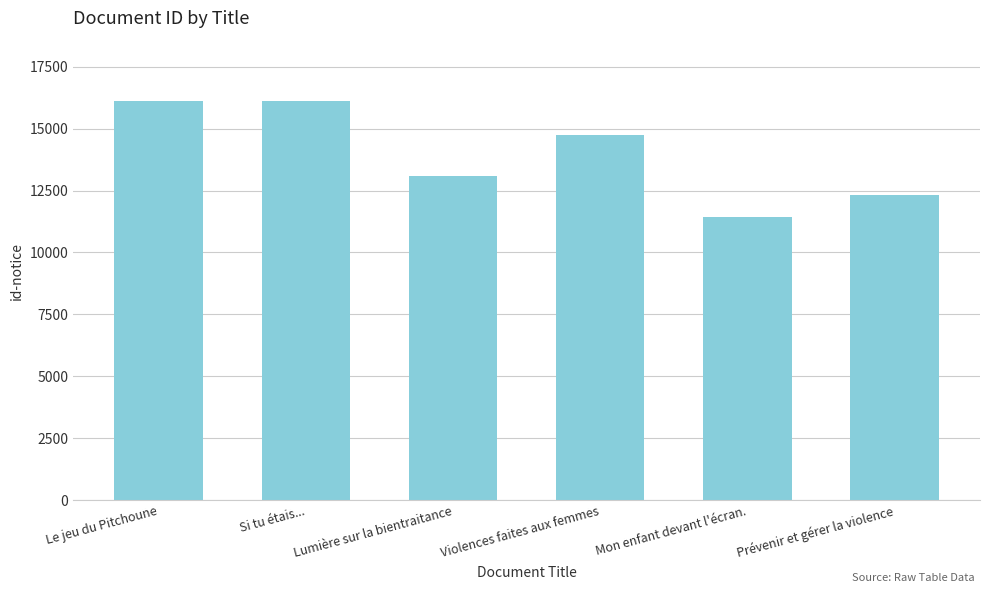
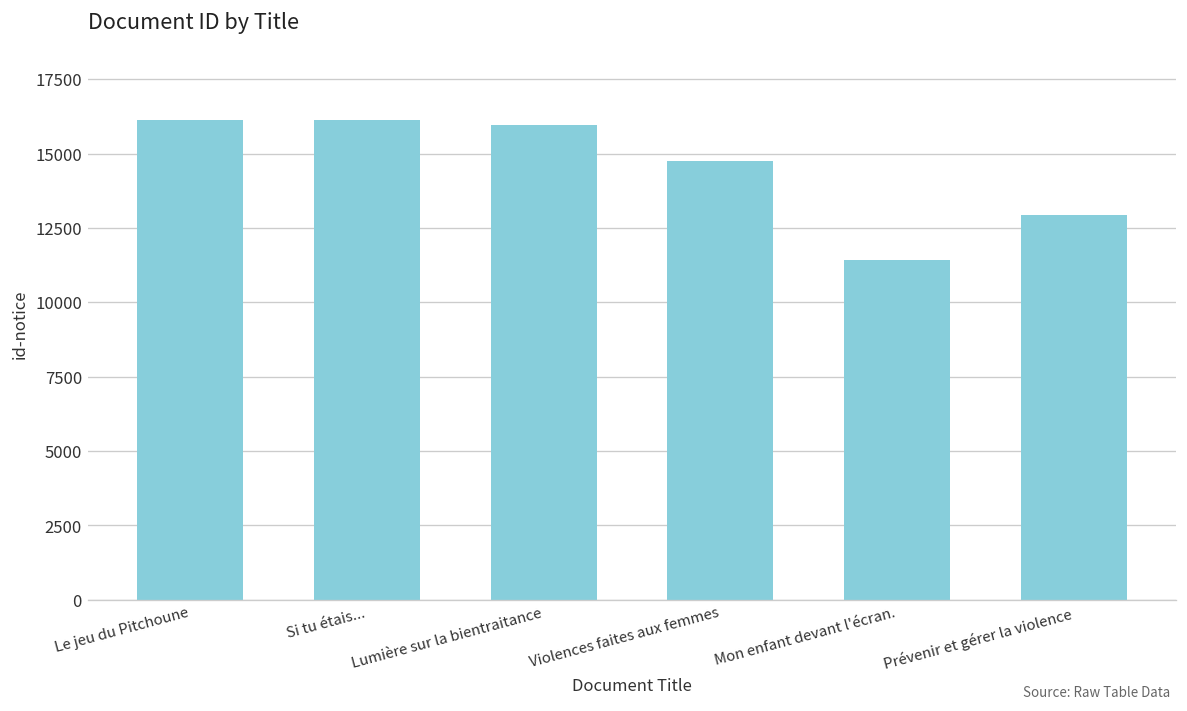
Lumière sur la bientraitance: 13100 -> 16000
Prévenir et gérer la violence: 12300 -> 12900
